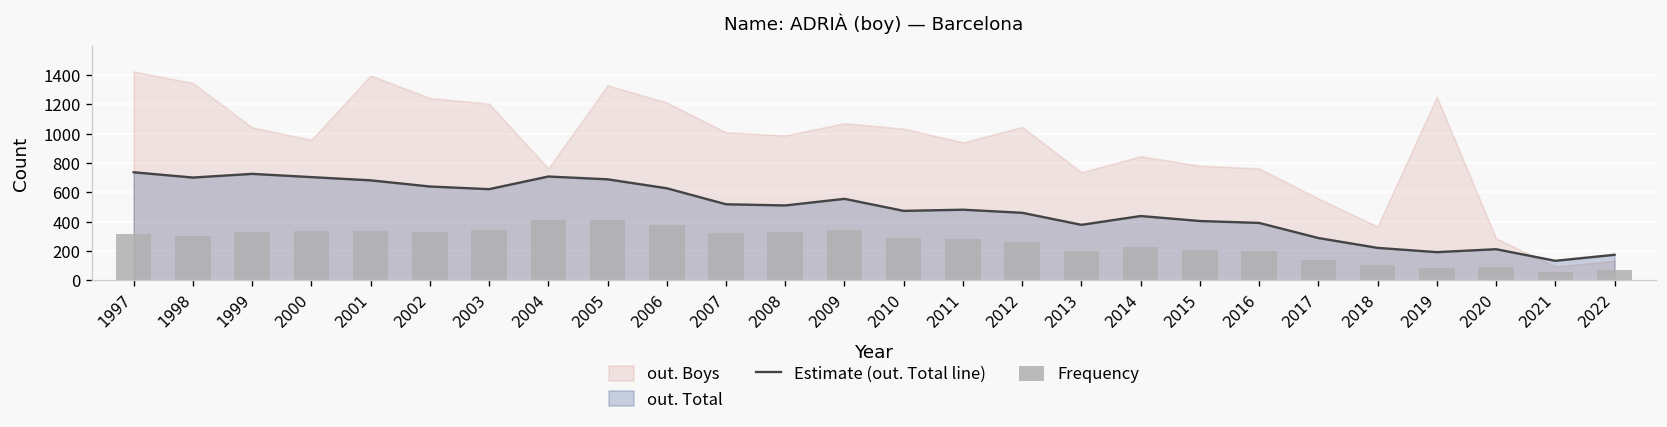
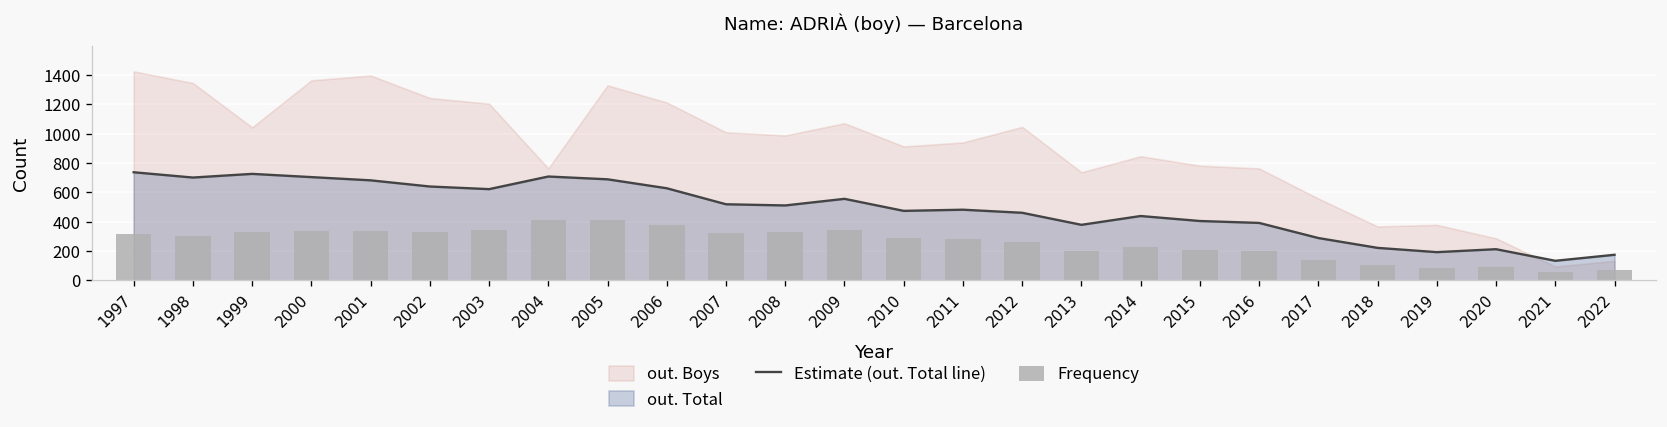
out. Boys, 2000: 960 -> 1360
out. Boys, 2010: 1030 -> 910
out. Boys, 2019: 1250 -> 380
